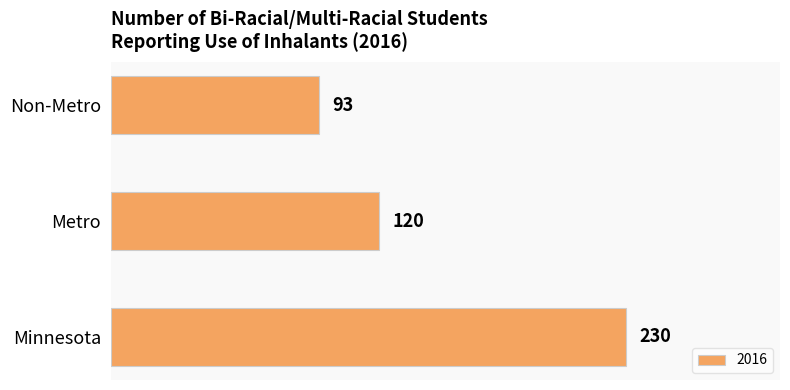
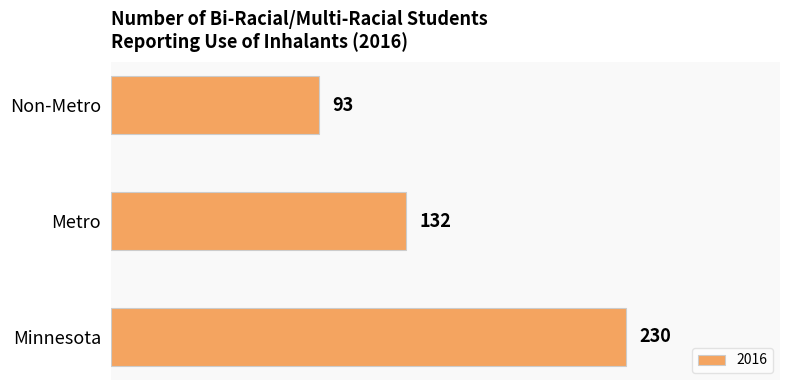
Metro: 120 -> 132
